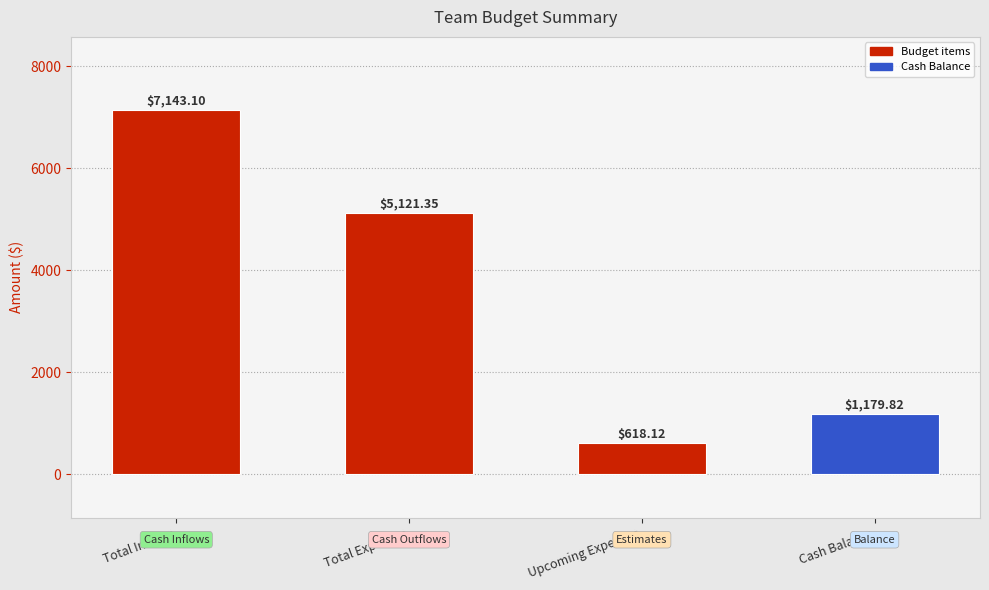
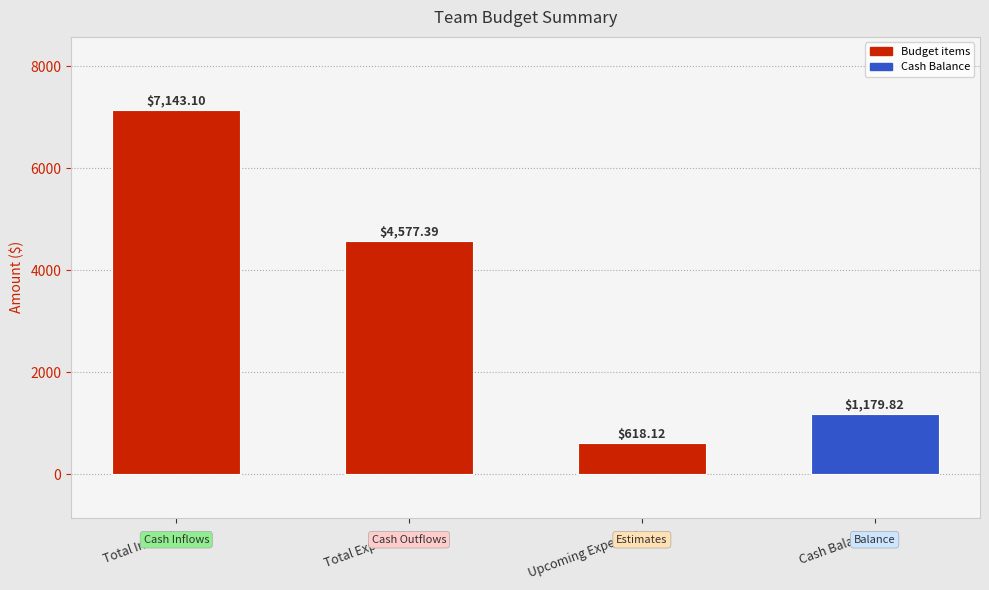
Total Expenses: $5,121.35 -> $4,577.39
